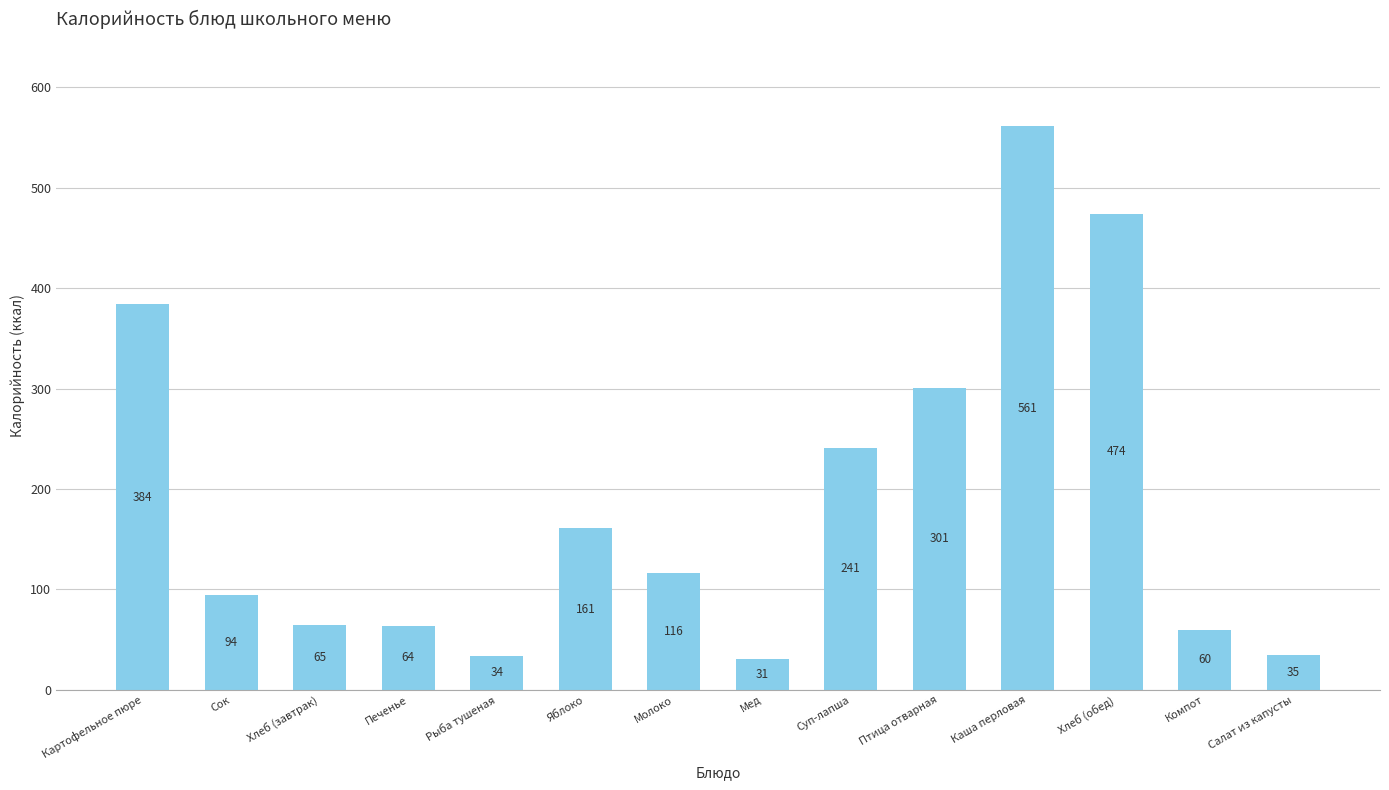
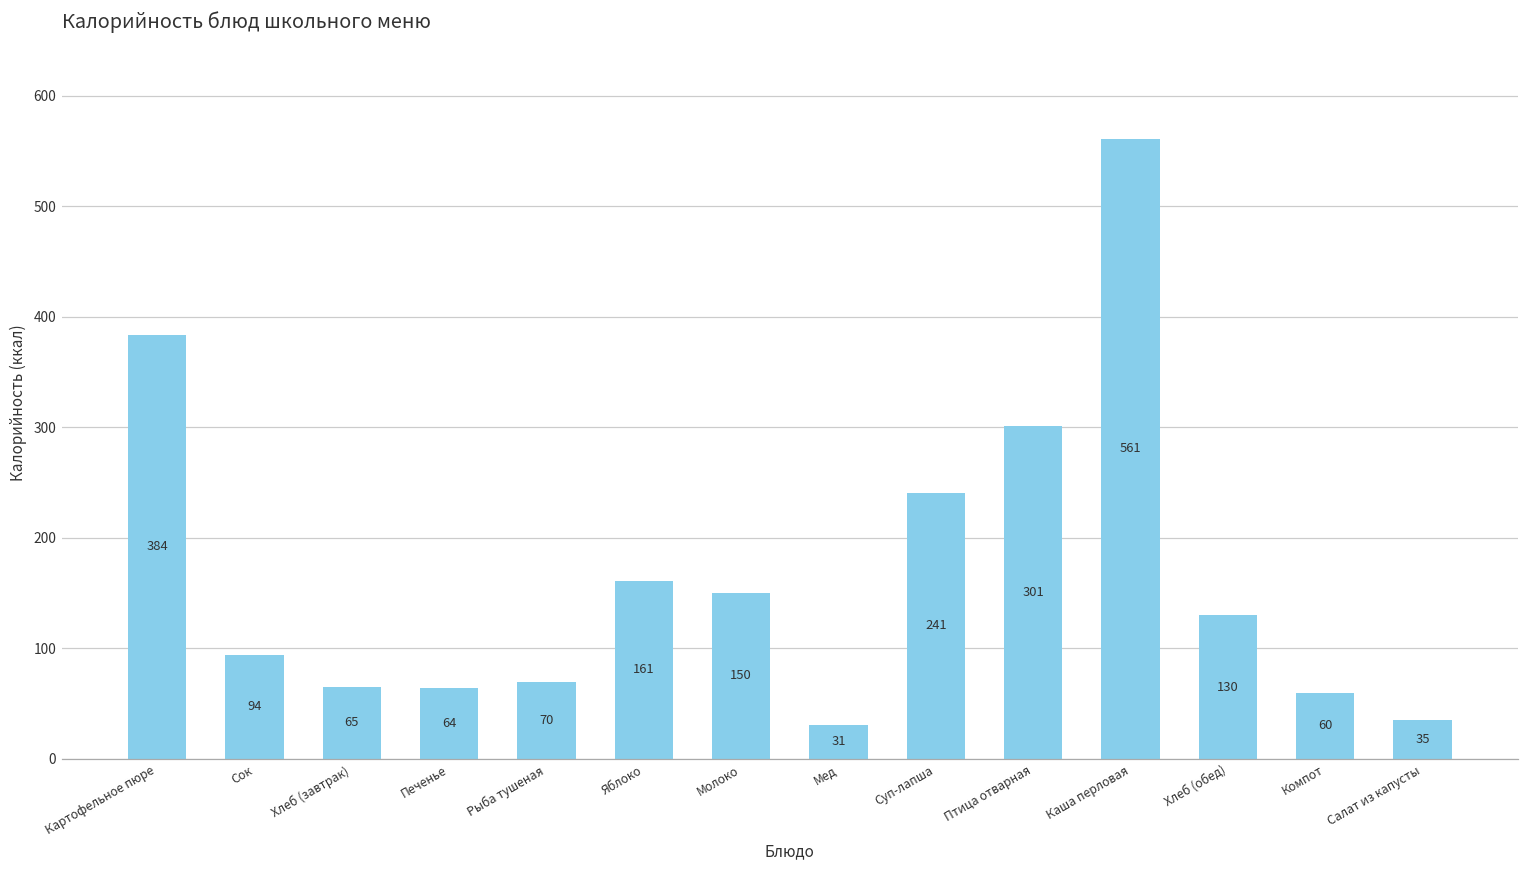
Рыба тушеная: 34 -> 70
Молоко: 116 -> 150
Хлеб (обед): 474 -> 130
